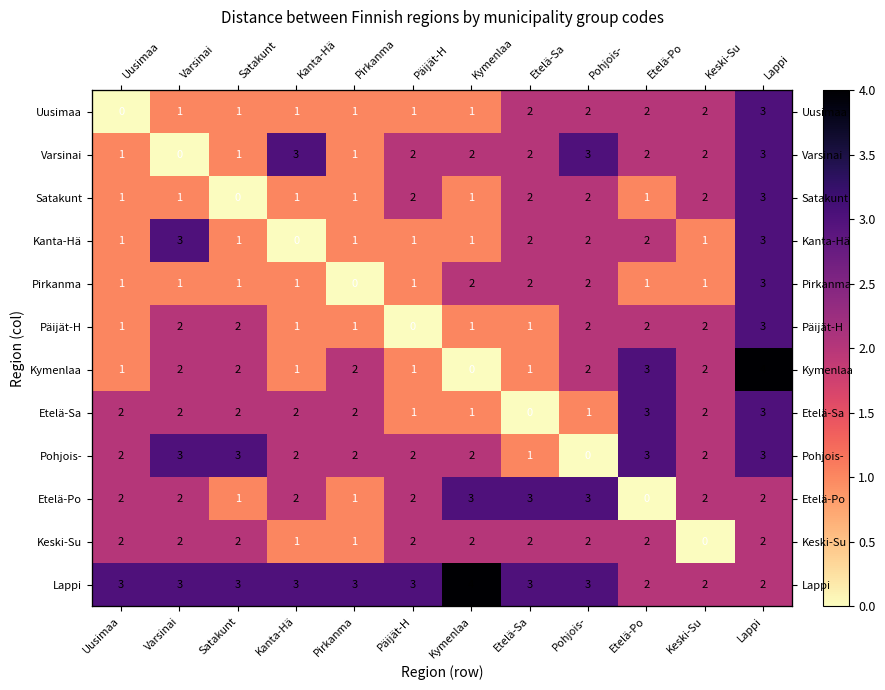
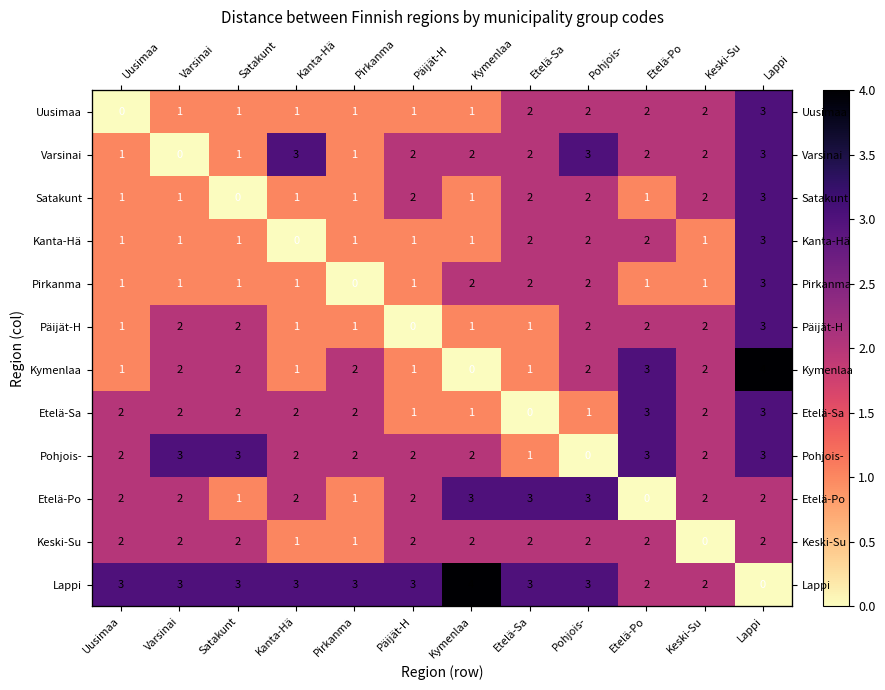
Kanta-Hä, Varsinai: 3 -> 1
Lappi, Lappi: 2 -> 0
